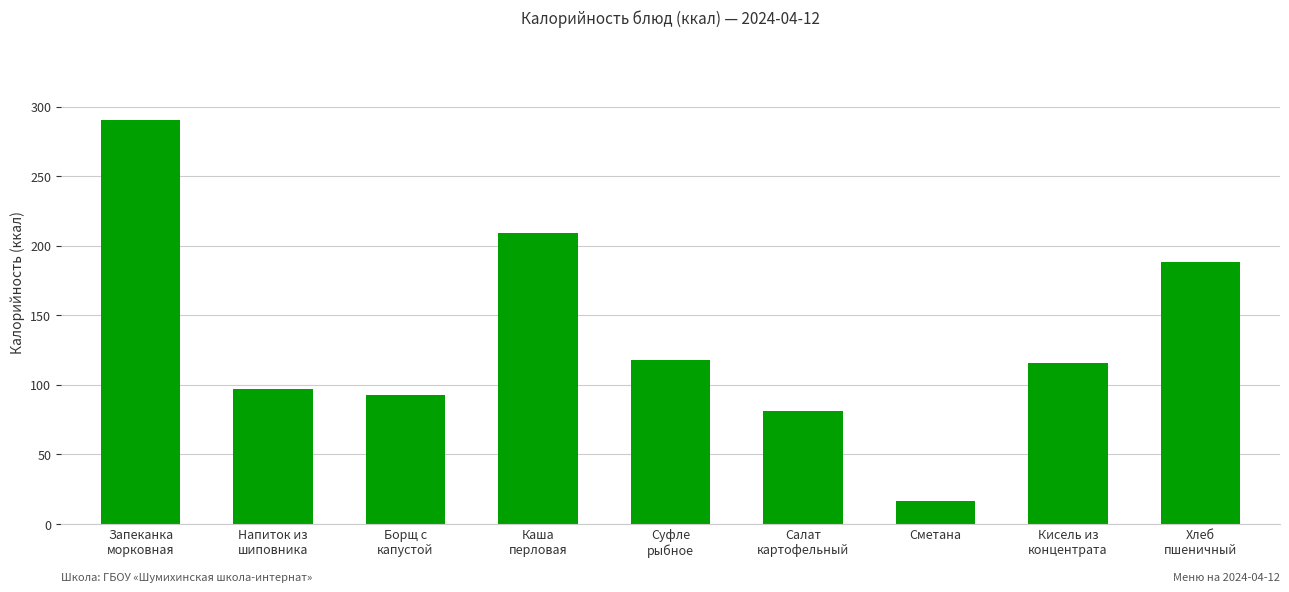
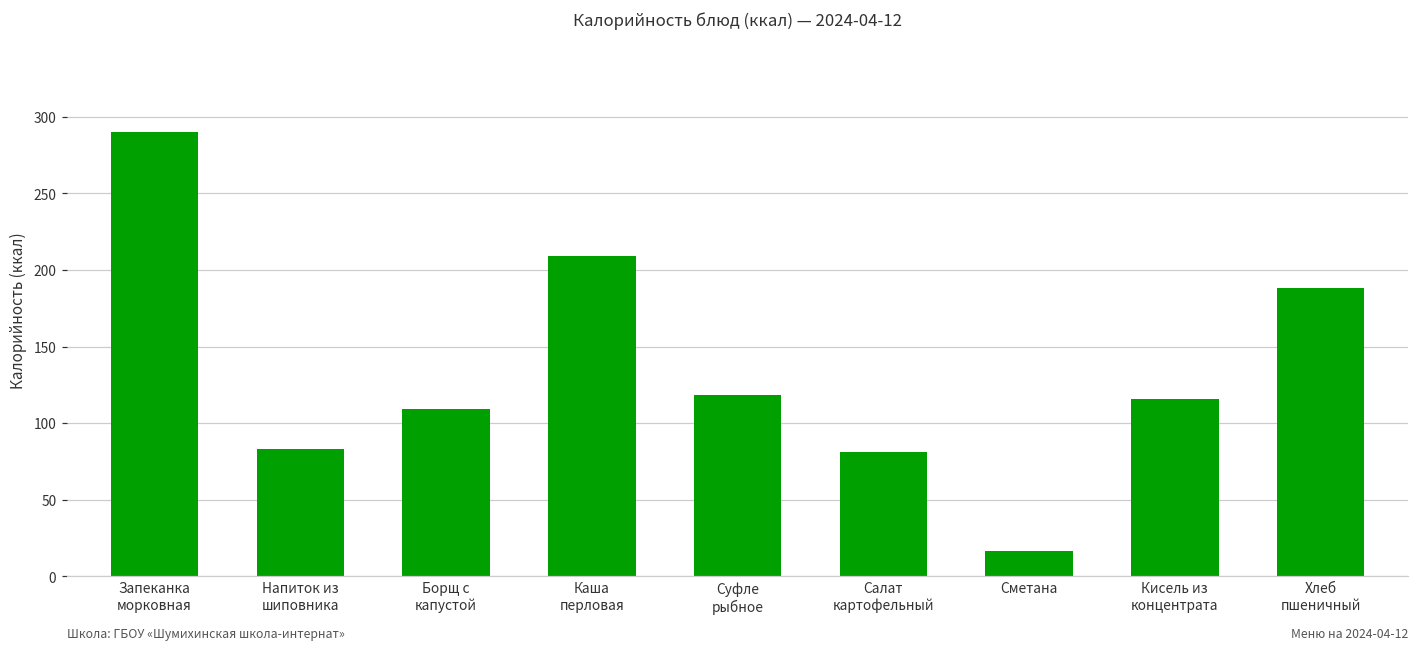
Напиток из шиповника: 97 -> 83
Борщ с капустой: 93 -> 109
